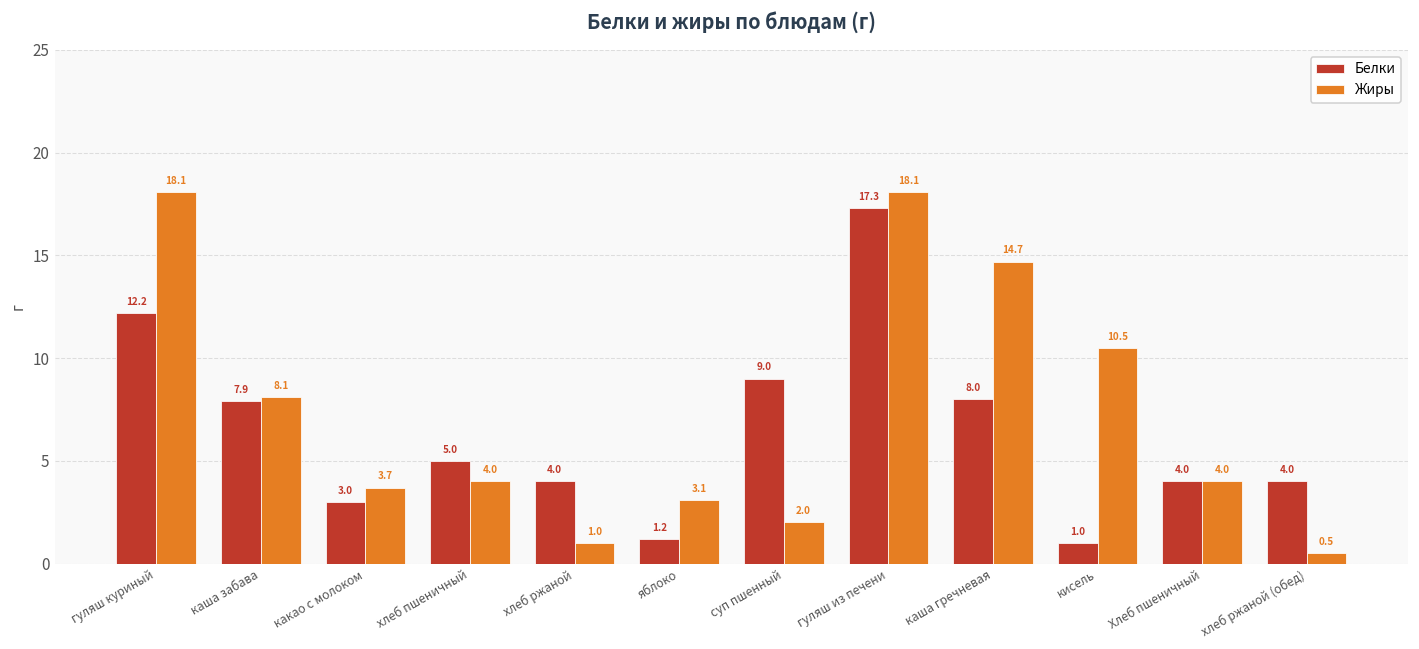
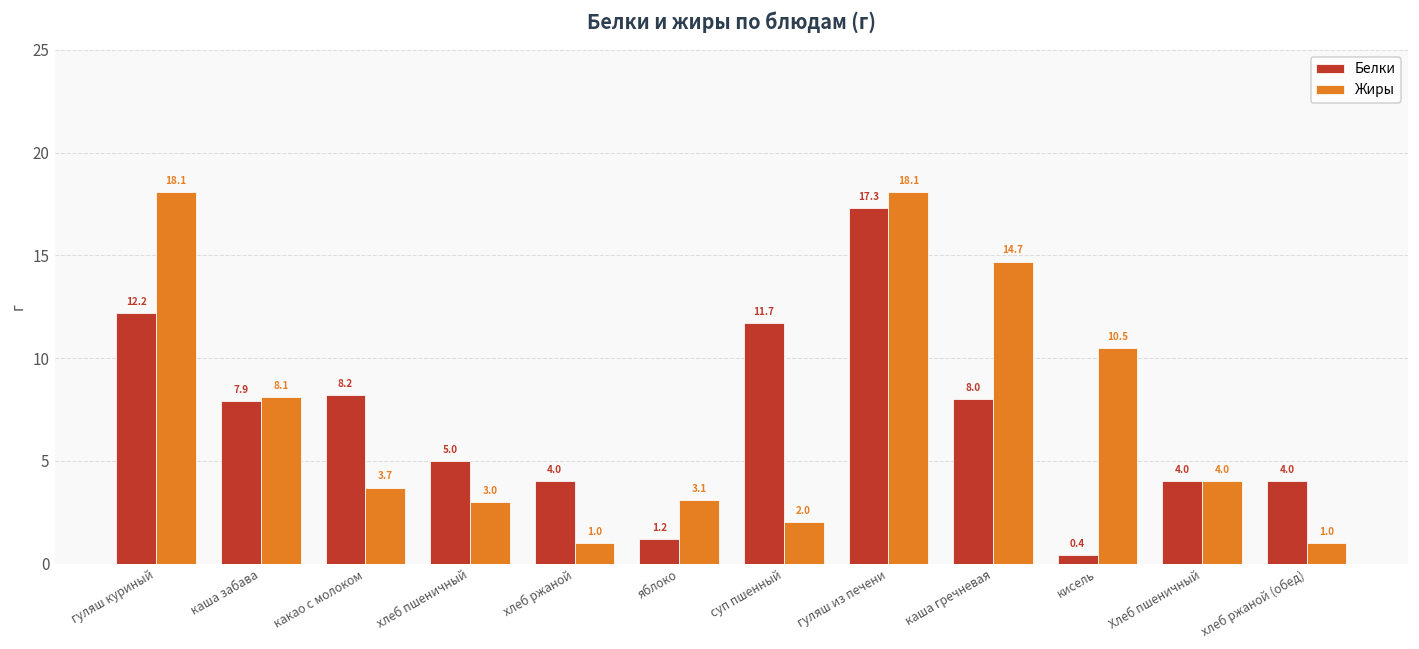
Белки, какао с молоком: 3.0 -> 8.2
Жиры, хлеб пшеничный: 4.0 -> 3.0
Белки, суп пшенный: 9.0 -> 11.7
Белки, кисель: 1.0 -> 0.4
Жиры, хлеб ржаной (обед): 0.5 -> 1.0
